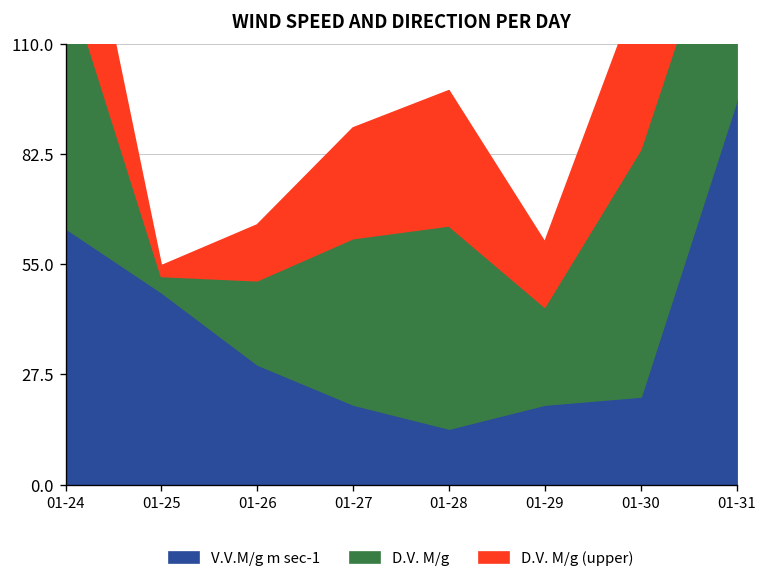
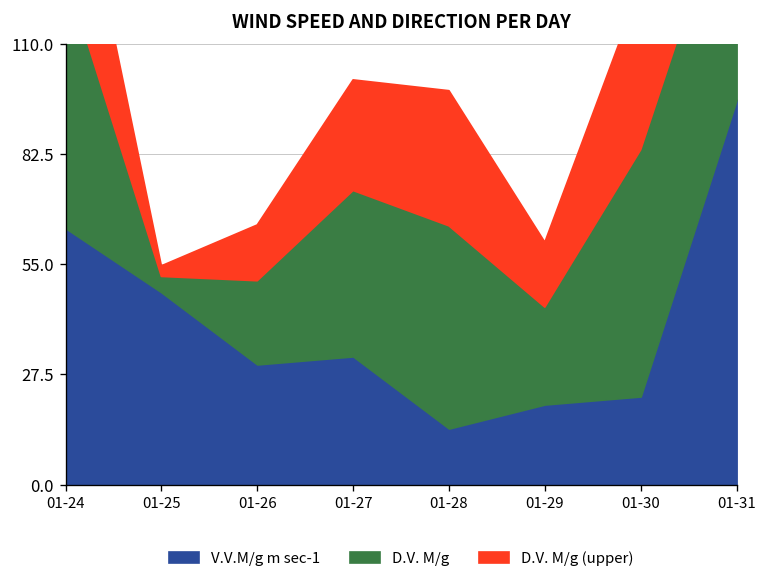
V.V.M/g m sec-1, 01-27: 20 -> 32
